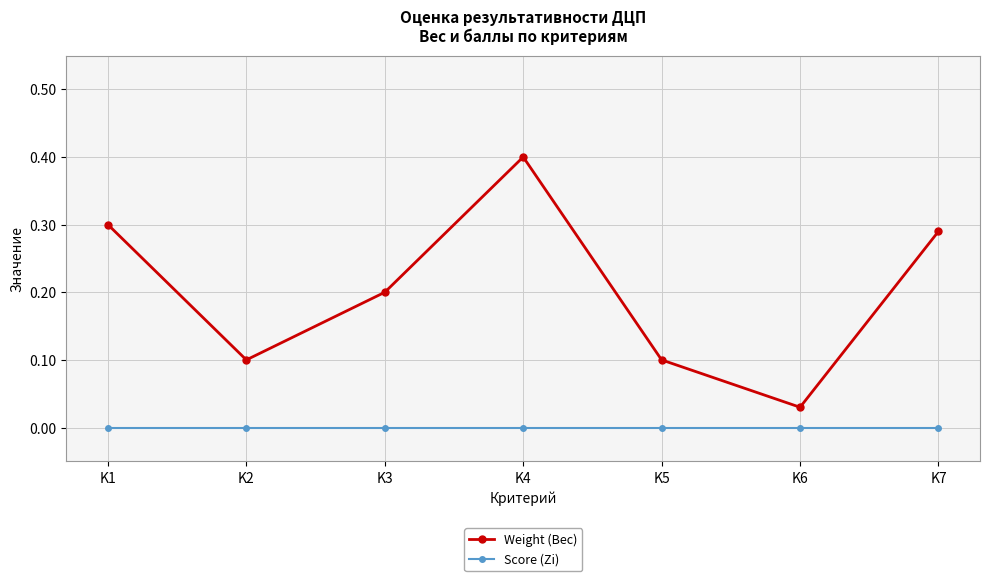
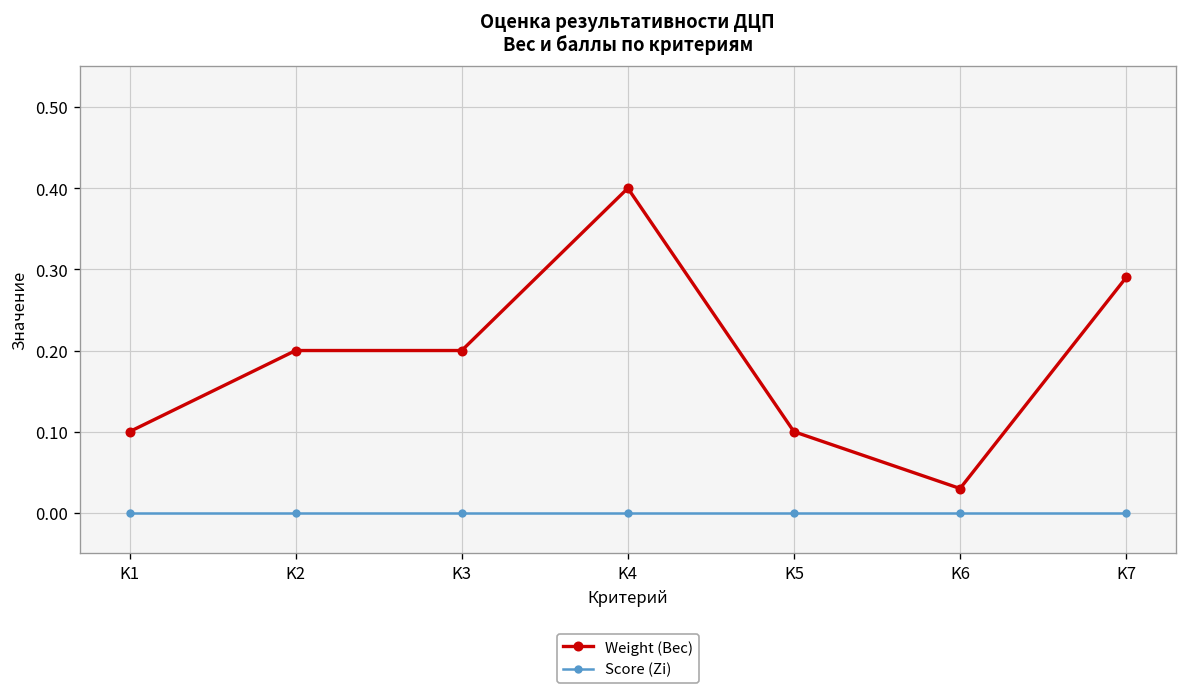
Weight (Вес), K1: 0.3 -> 0.1
Weight (Вес), K2: 0.1 -> 0.2
